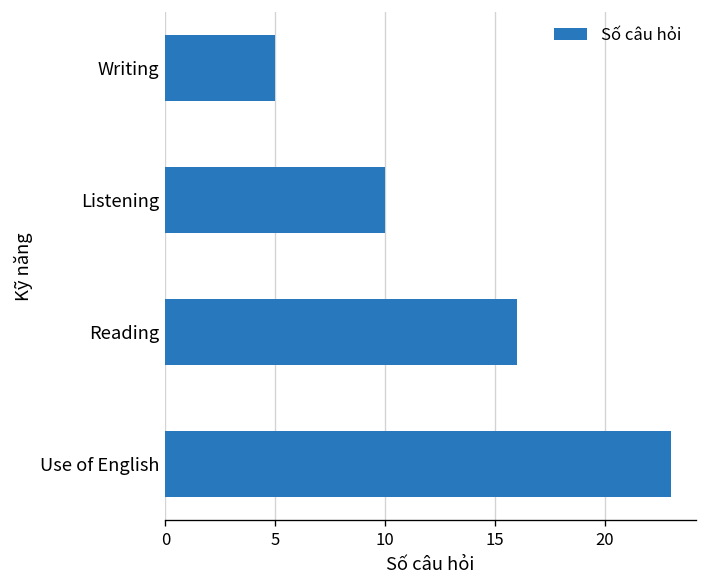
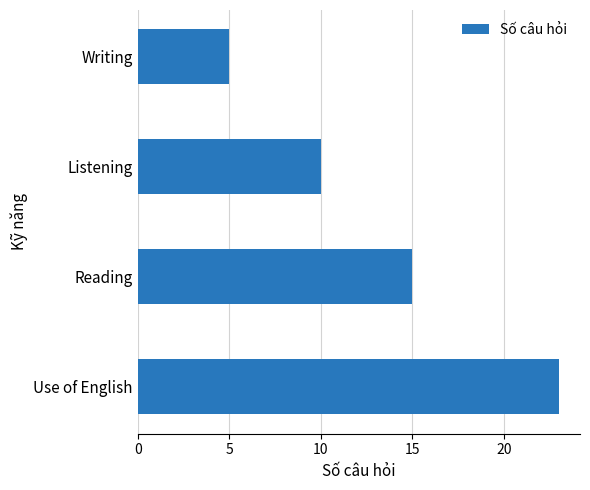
Reading: 16 -> 15
